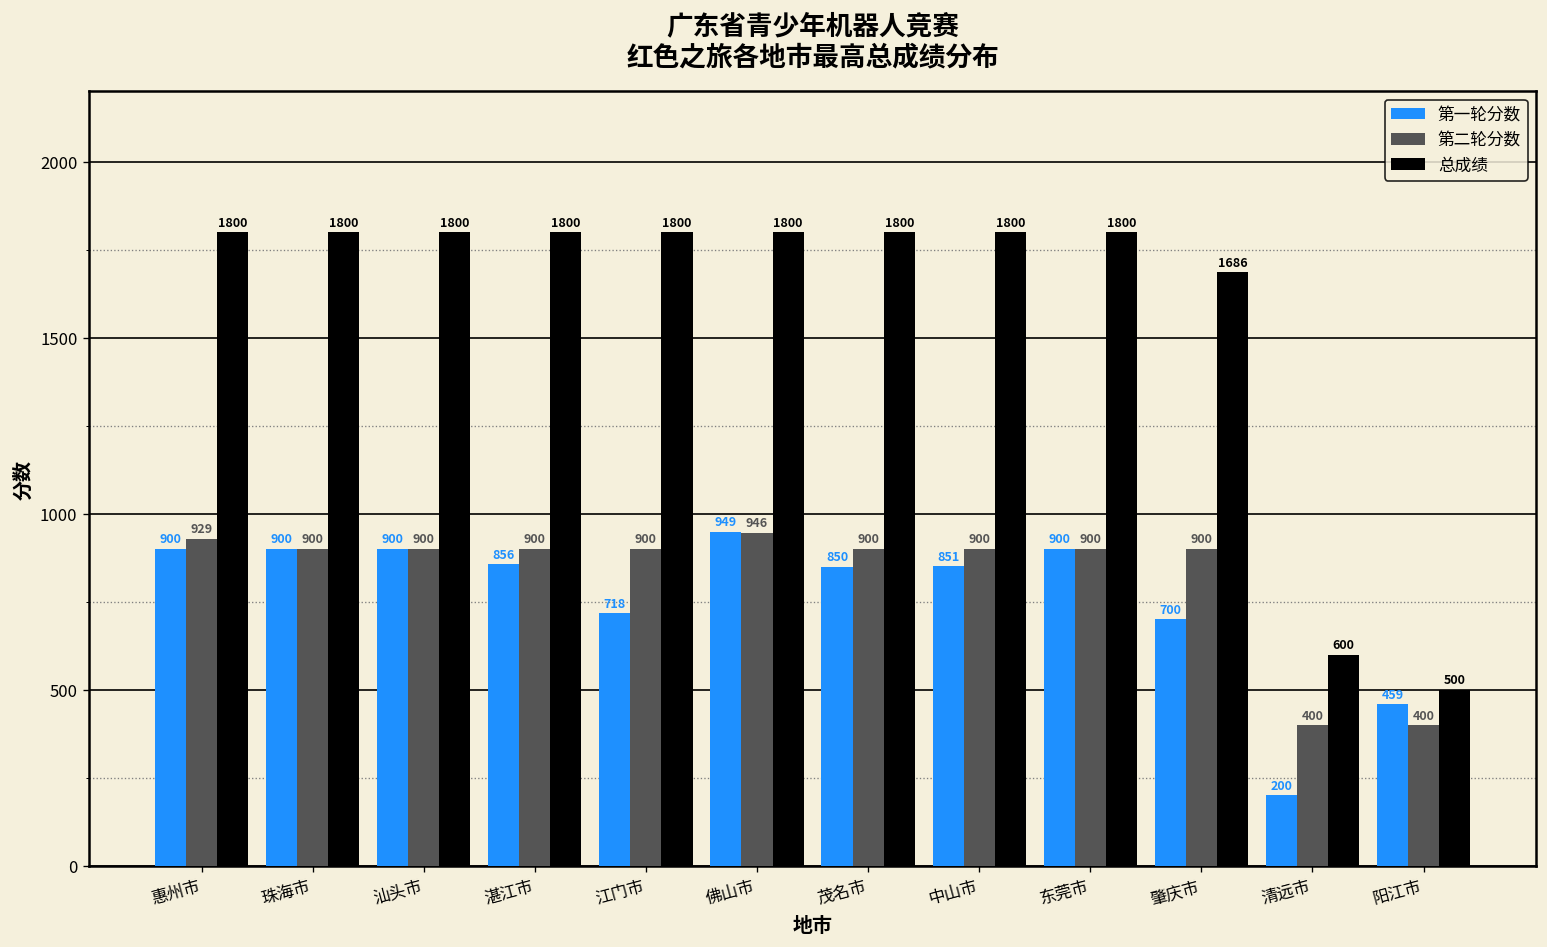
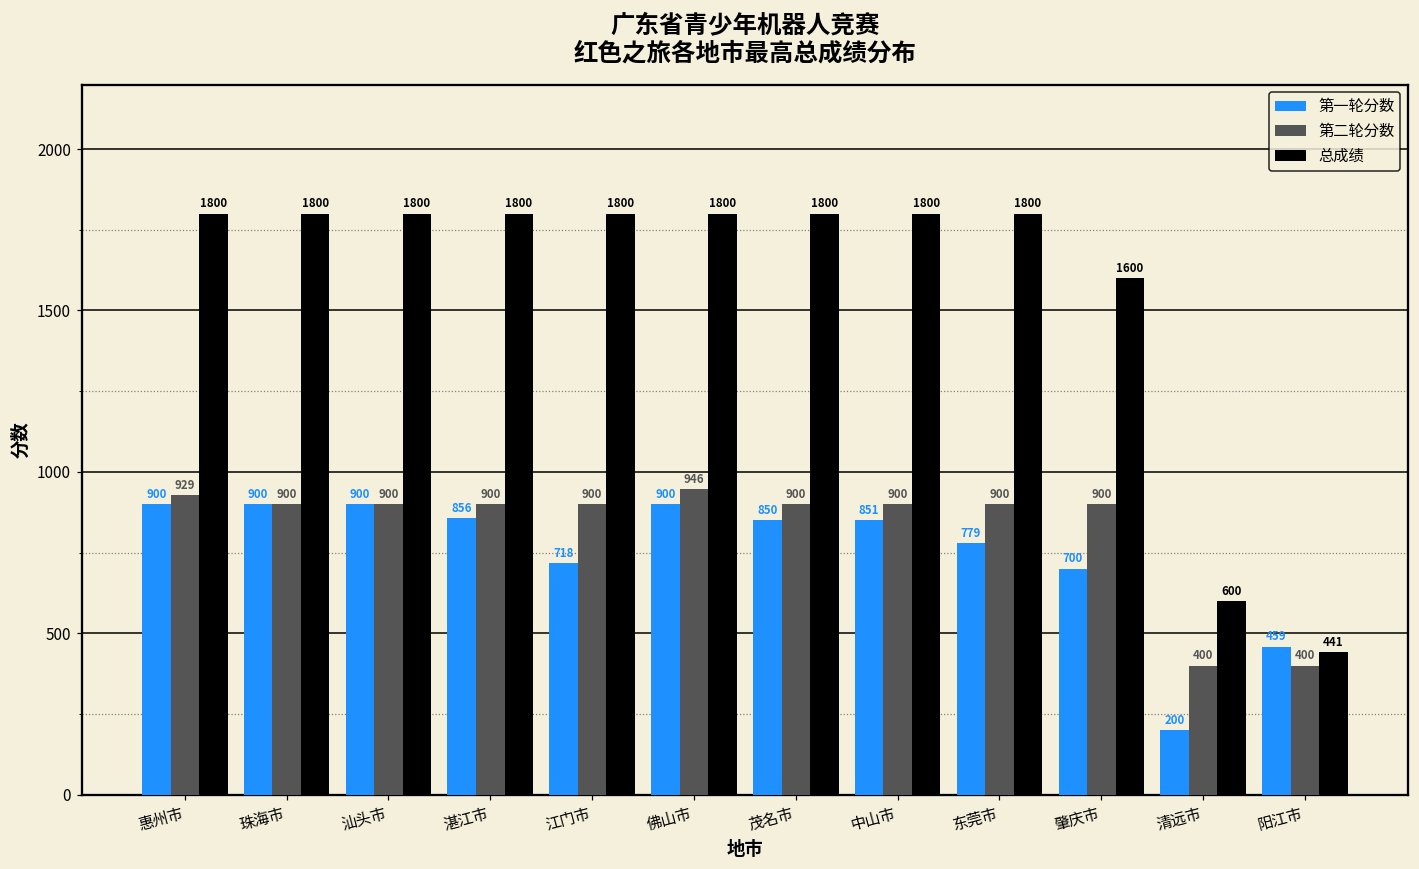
第一轮分数, 佛山市: 949 -> 900
第一轮分数, 东莞市: 900 -> 779
总成绩, 肇庆市: 1686 -> 1600
总成绩, 阳江市: 500 -> 441
